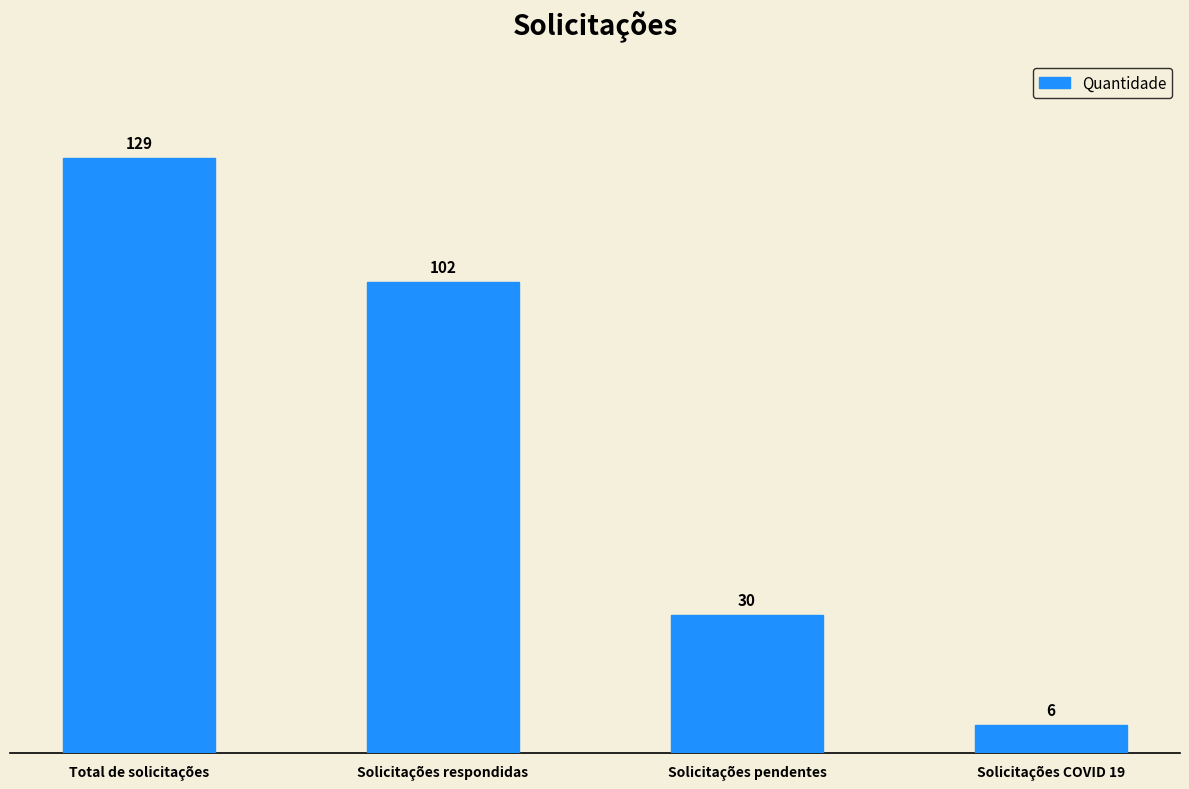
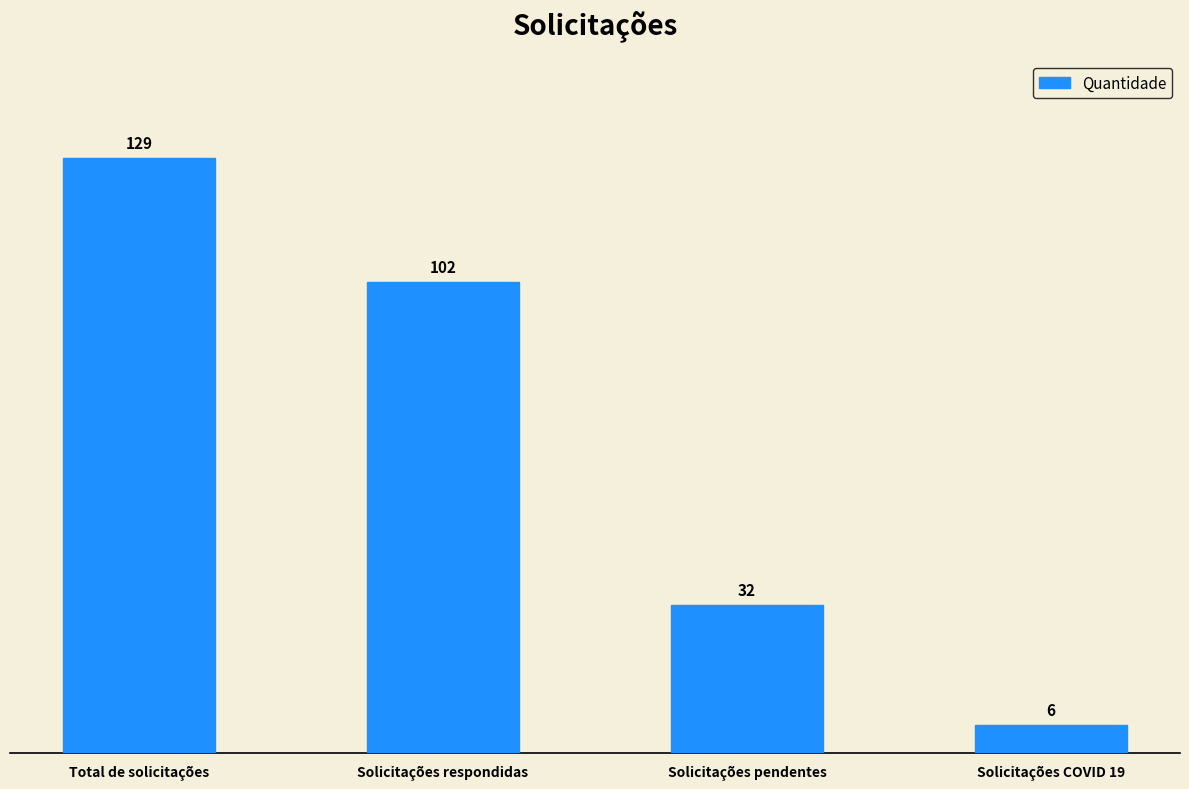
Solicitações pendentes: 30 -> 32
